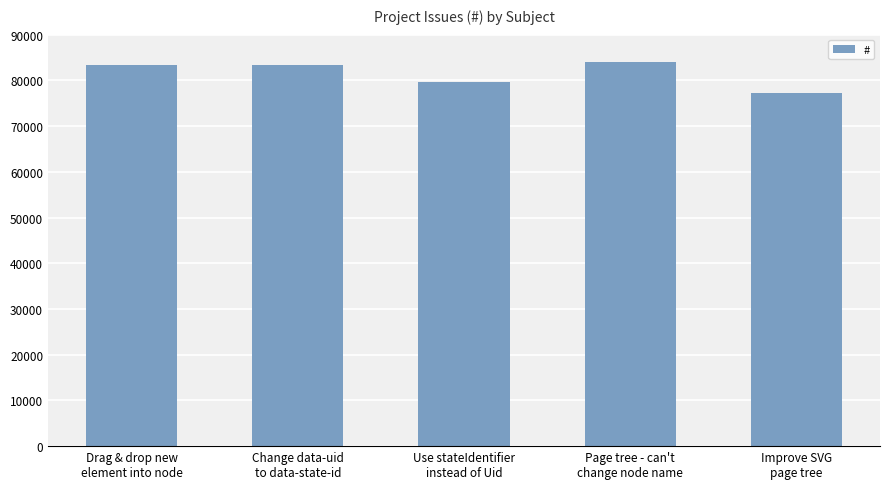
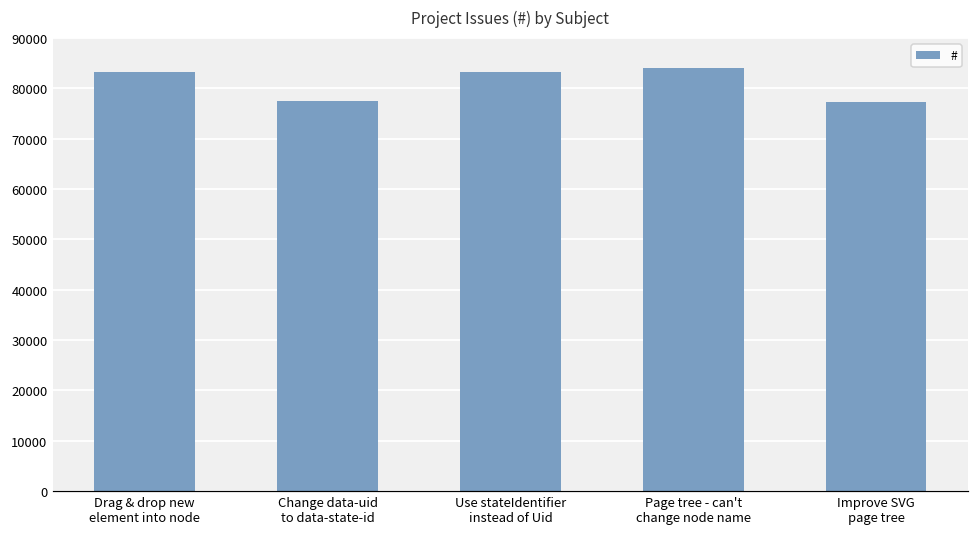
Change data-uid to data-state-id: 83000 -> 77000
Use stateIdentifier instead of Uid: 80000 -> 83000
